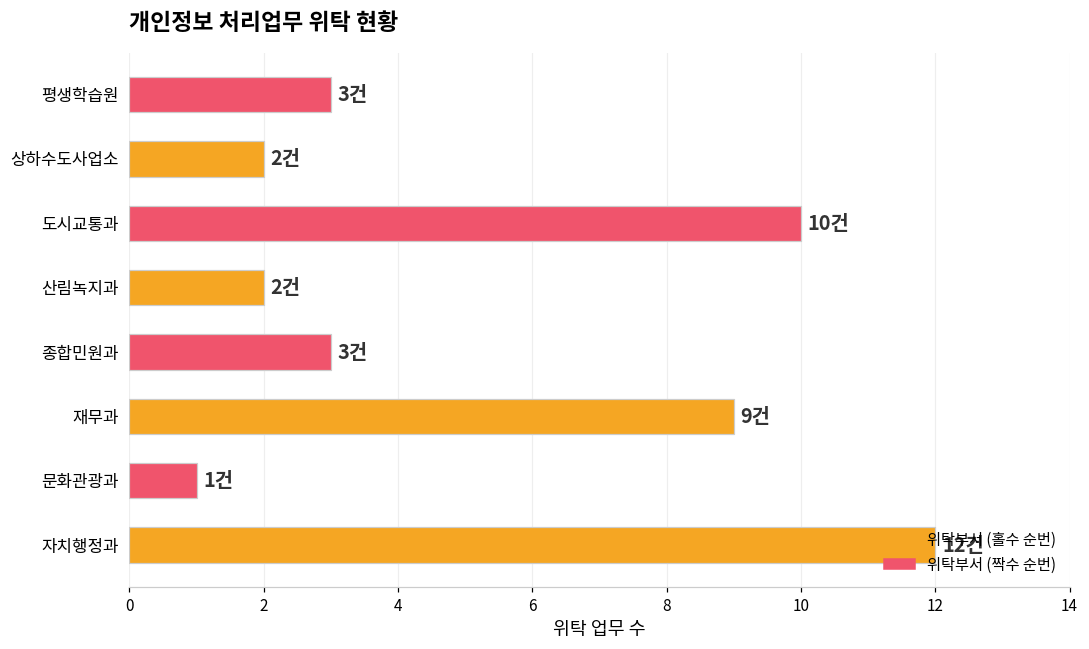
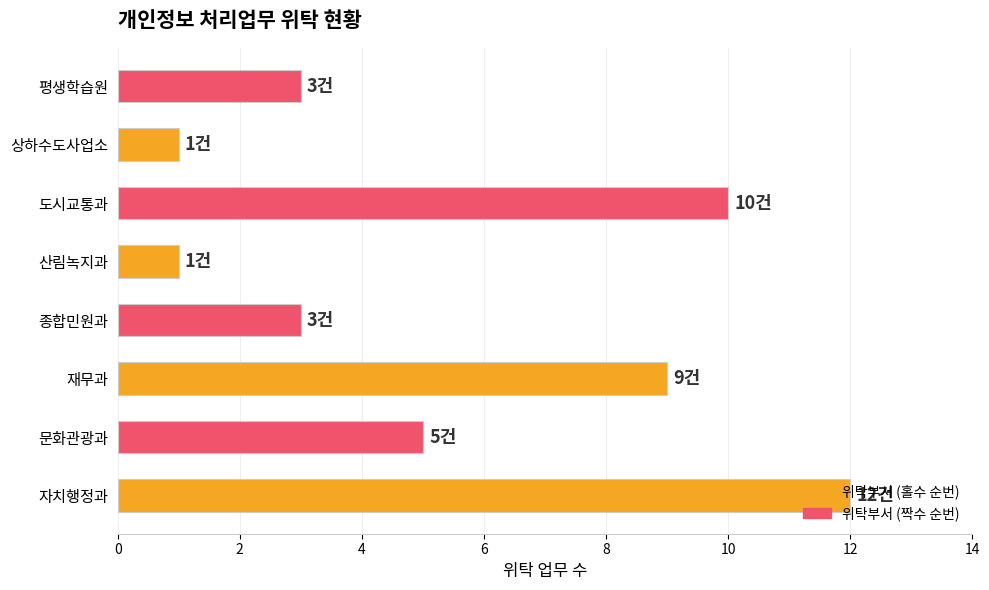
상하수도사업소: 2건 -> 1건
산림녹지과: 2건 -> 1건
문화관광과: 1건 -> 5건
